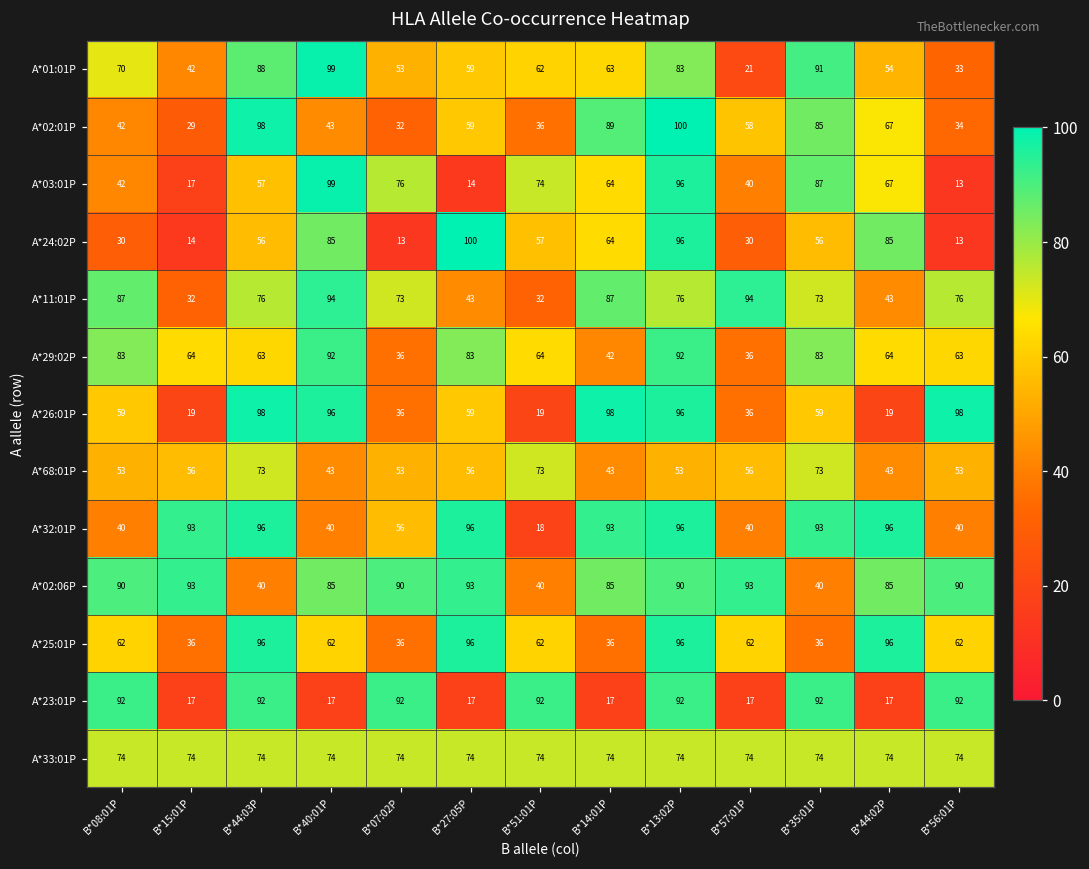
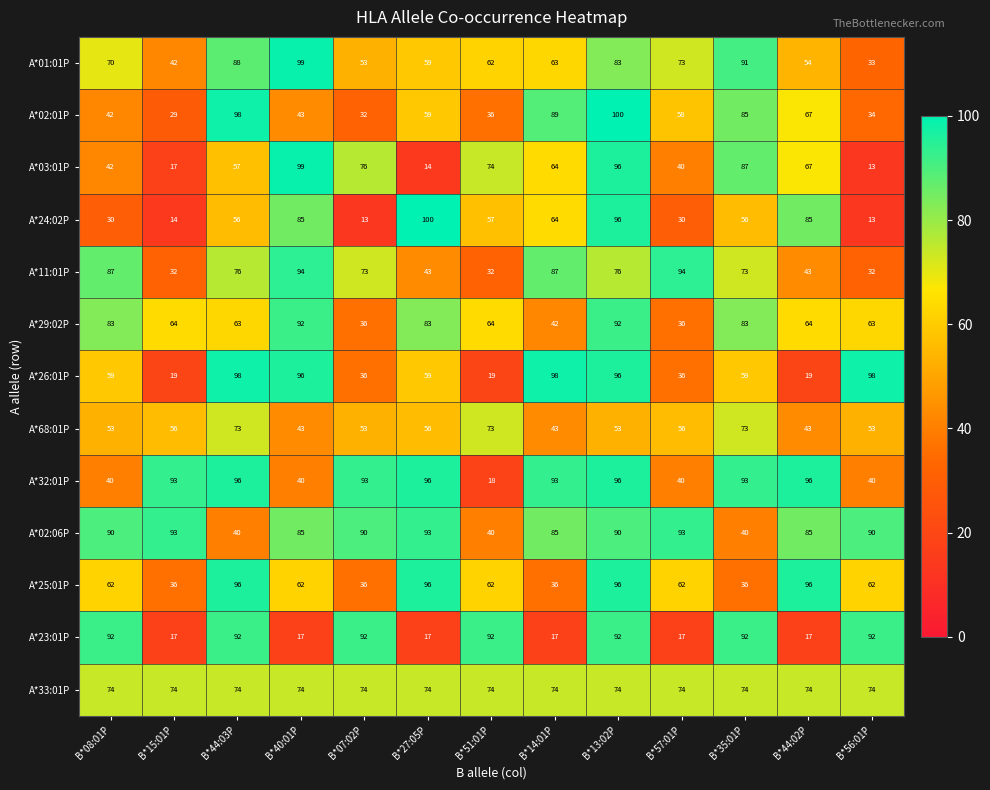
A*01:01P, B*57:01P: 21 -> 73
A*11:01P, B*56:01P: 76 -> 32
A*32:01P, B*07:02P: 56 -> 93
